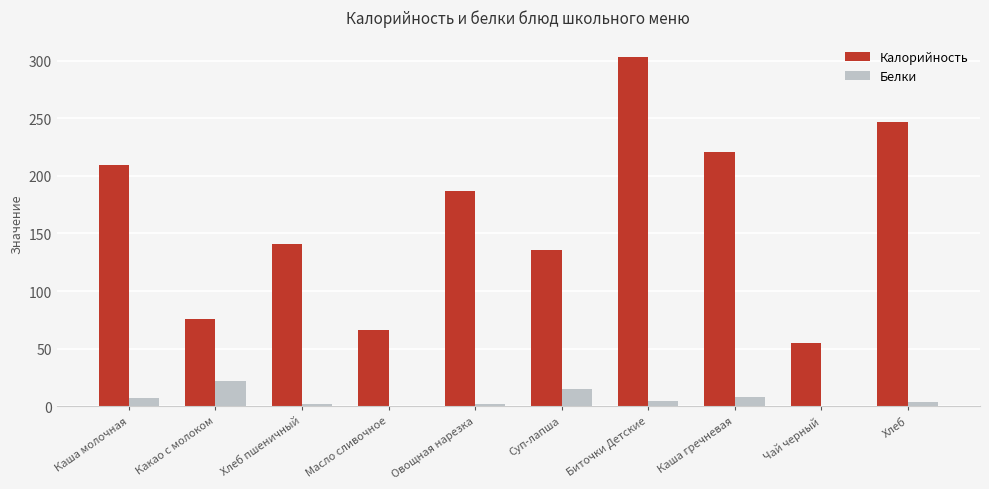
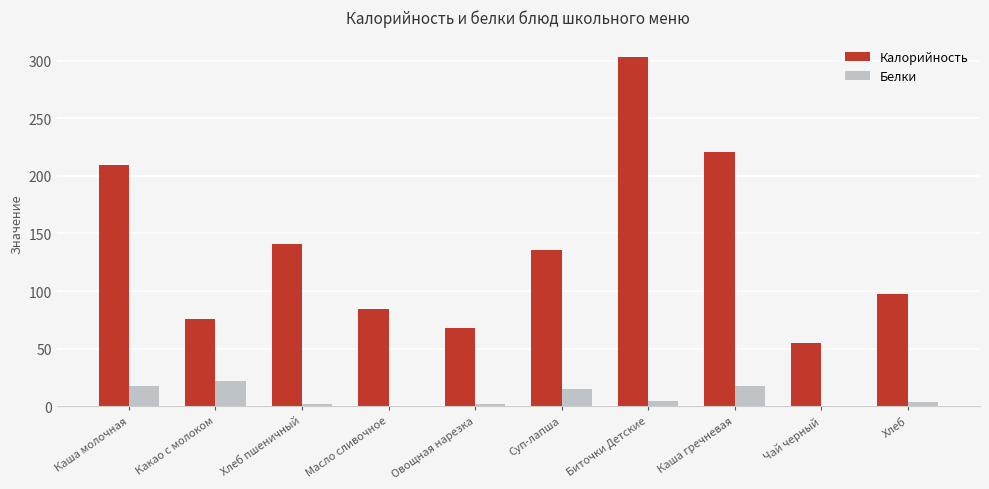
Белки, Каша молочная: 7 -> 18
Калорийность, Масло сливочное: 66 -> 84
Калорийность, Овощная нарезка: 187 -> 68
Белки, Каша гречневая: 8 -> 17
Калорийность, Хлеб: 247 -> 98
